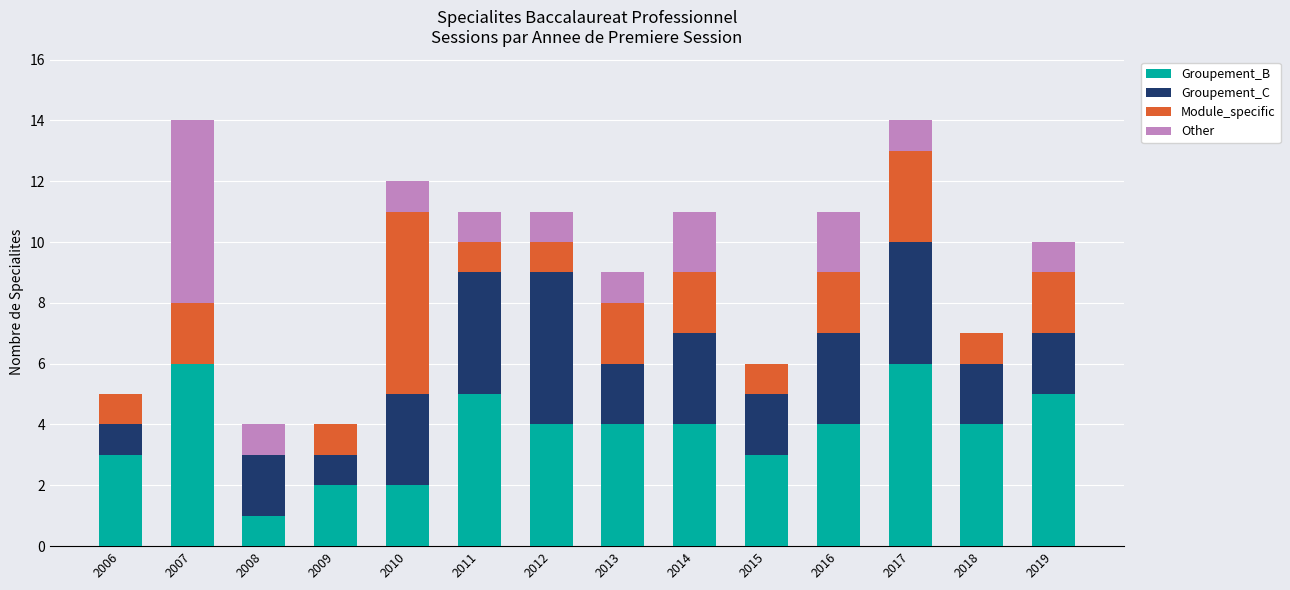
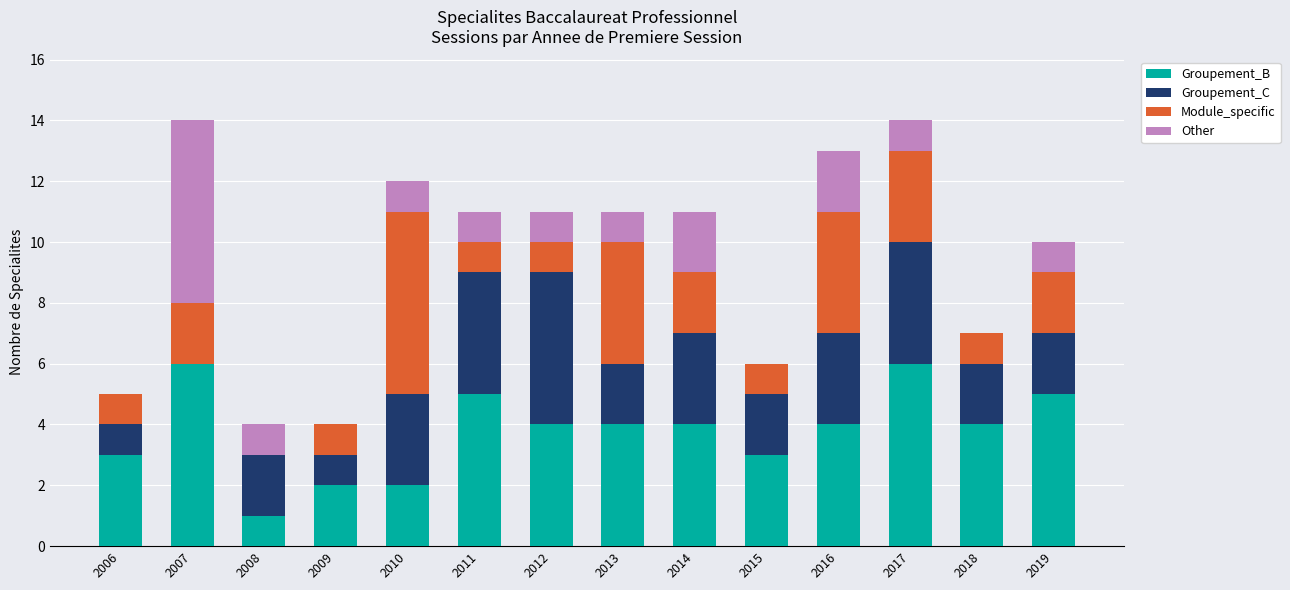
Module_specific, 2013: 2 -> 4
Module_specific, 2016: 2 -> 4
